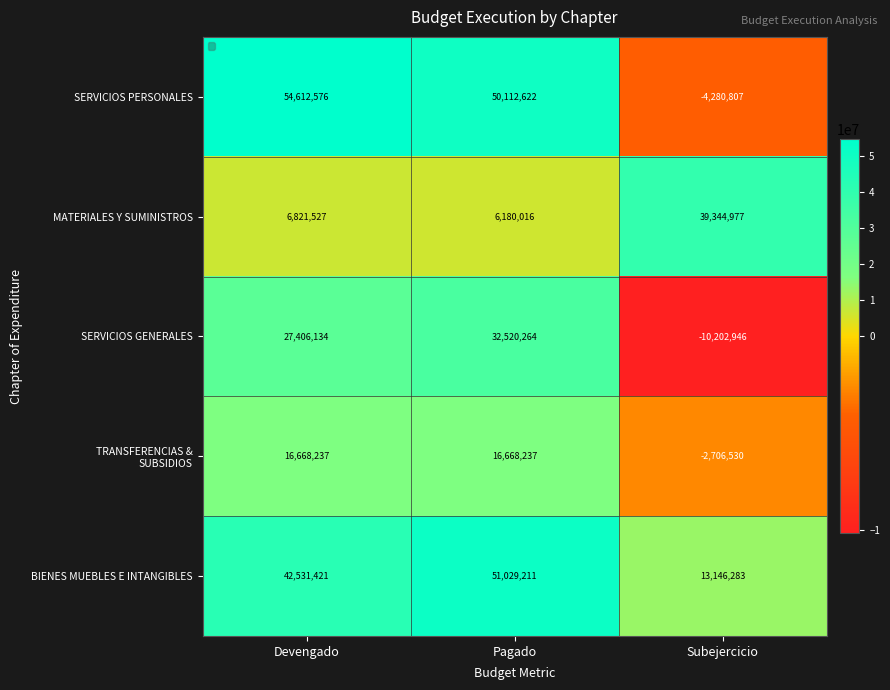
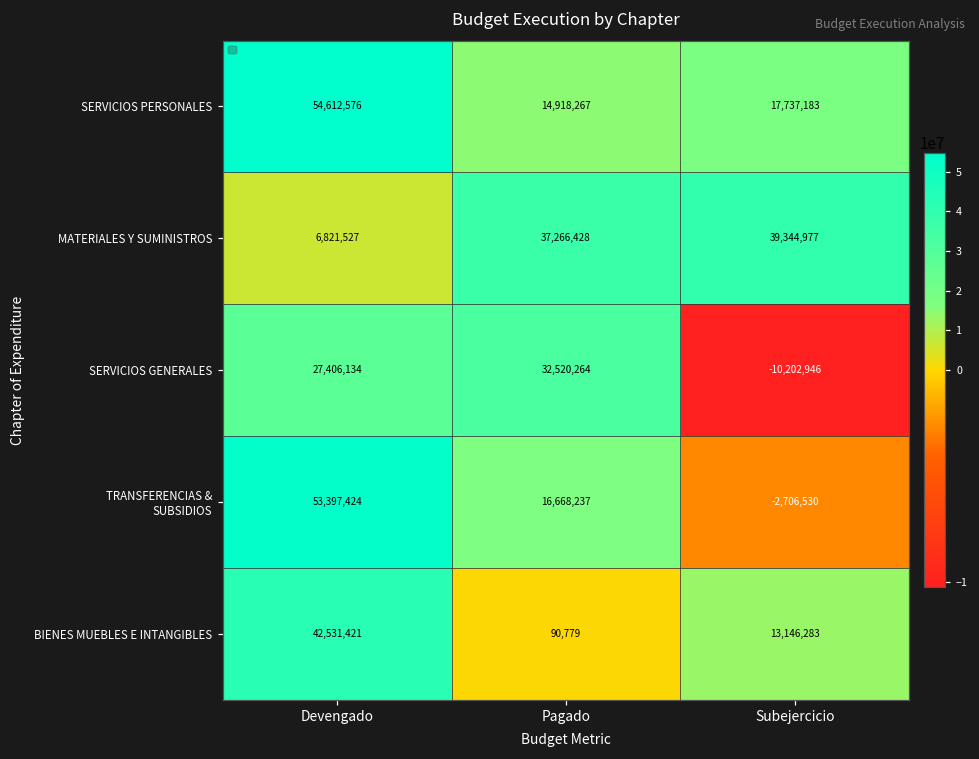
SERVICIOS PERSONALES, Pagado: 50,112,622 -> 14,918,267
SERVICIOS PERSONALES, Subejercicio: -4,280,807 -> 17,737,183
MATERIALES Y SUMINISTROS, Pagado: 6,180,016 -> 37,266,428
TRANSFERENCIAS & SUBSIDIOS, Devengado: 16,668,237 -> 53,397,424
BIENES MUEBLES E INTANGIBLES, Pagado: 51,029,211 -> 90,779
